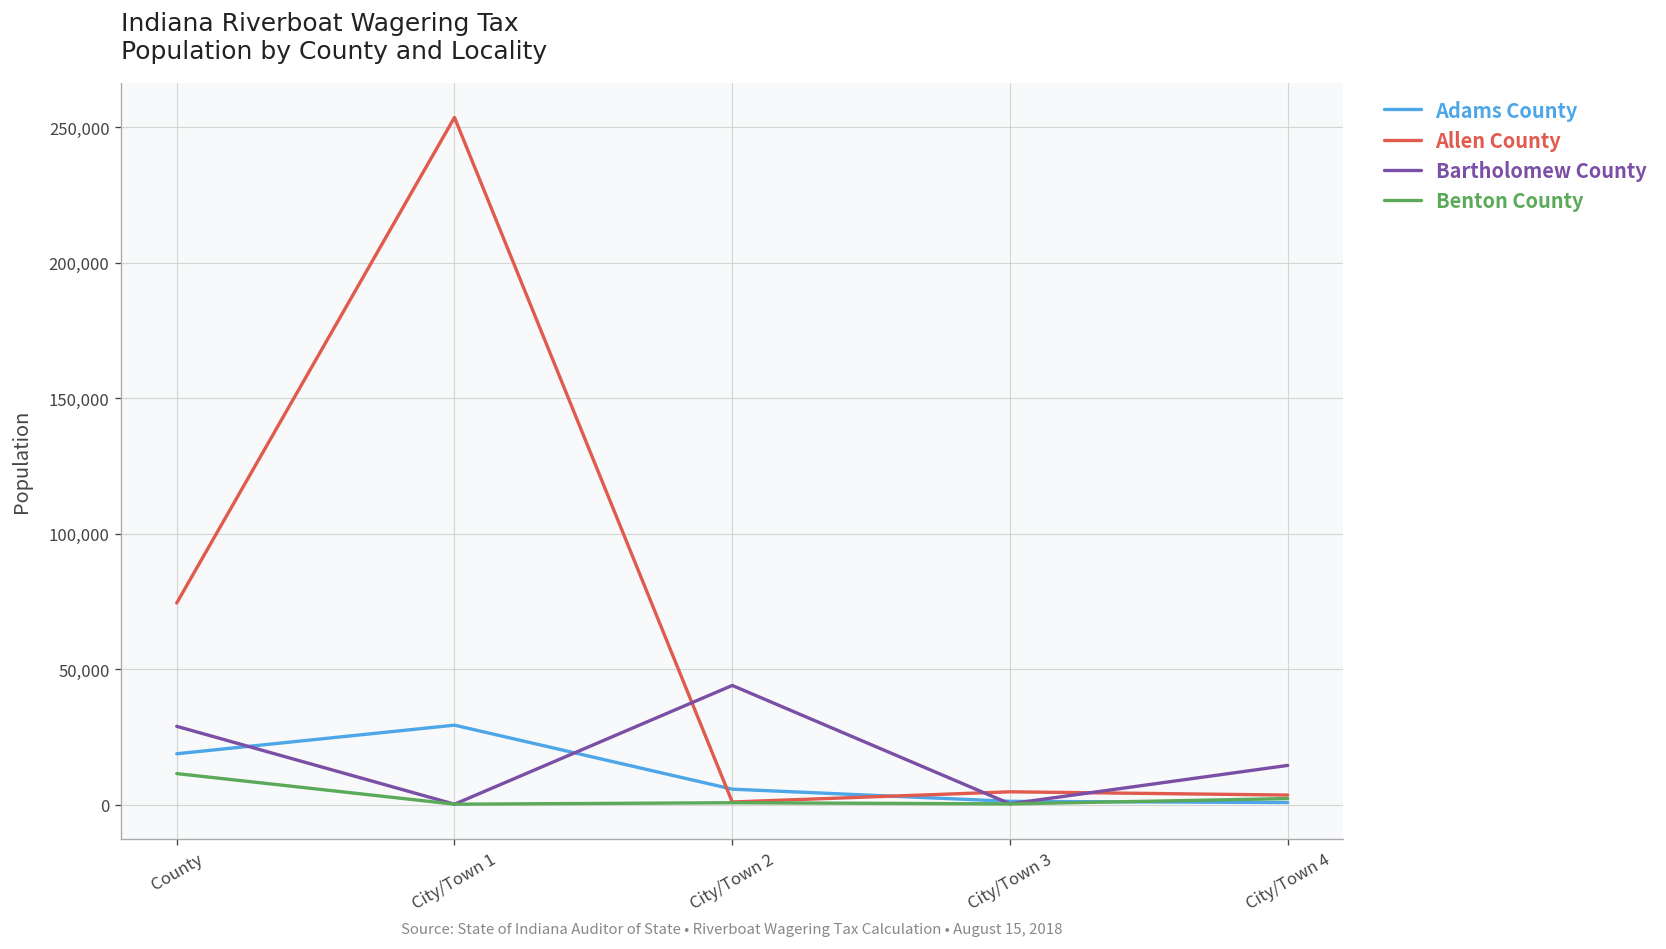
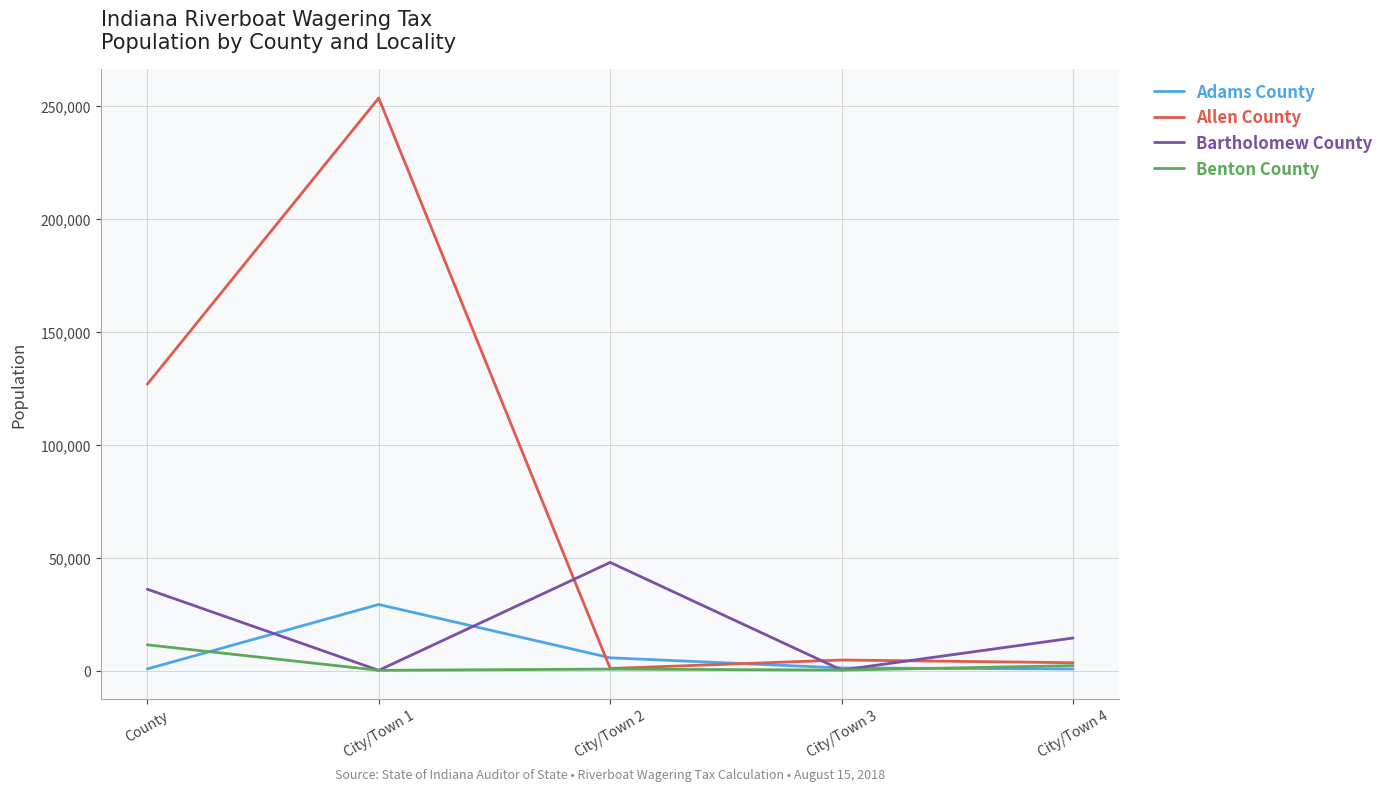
Adams County, County: 19,000 -> 1,000
Allen County, County: 74,000 -> 127,000
Bartholomew County, County: 29,000 -> 36,000
Bartholomew County, City/Town 2: 44,000 -> 48,000
